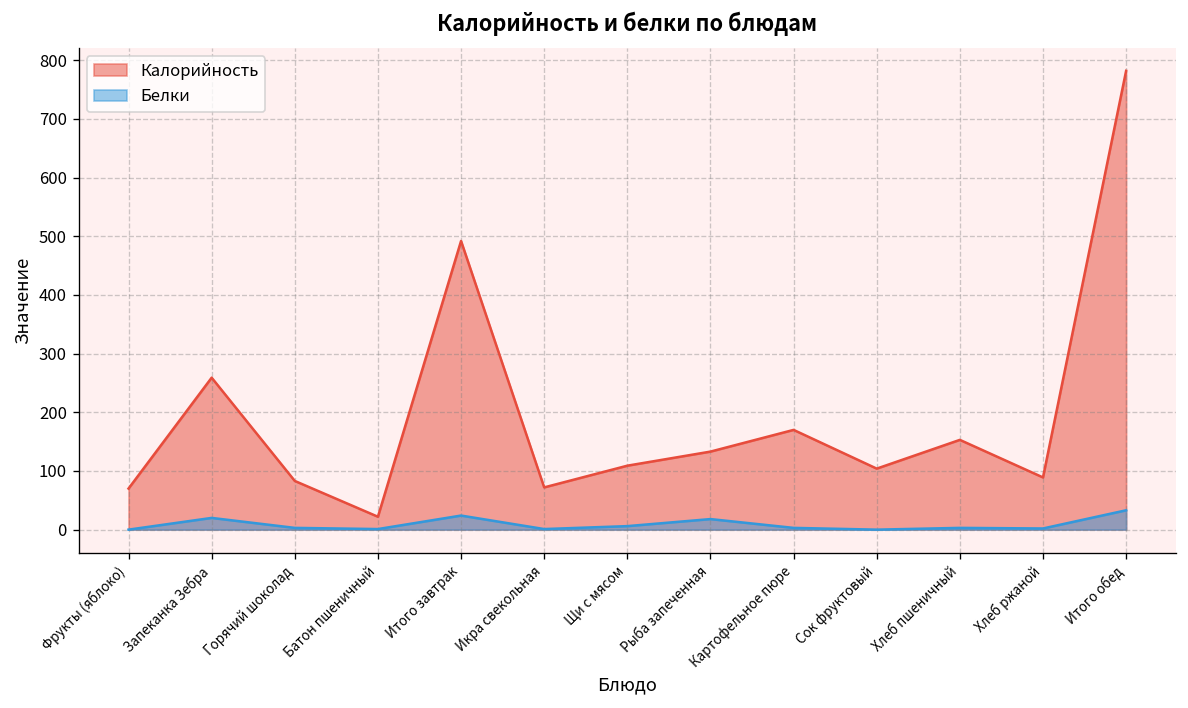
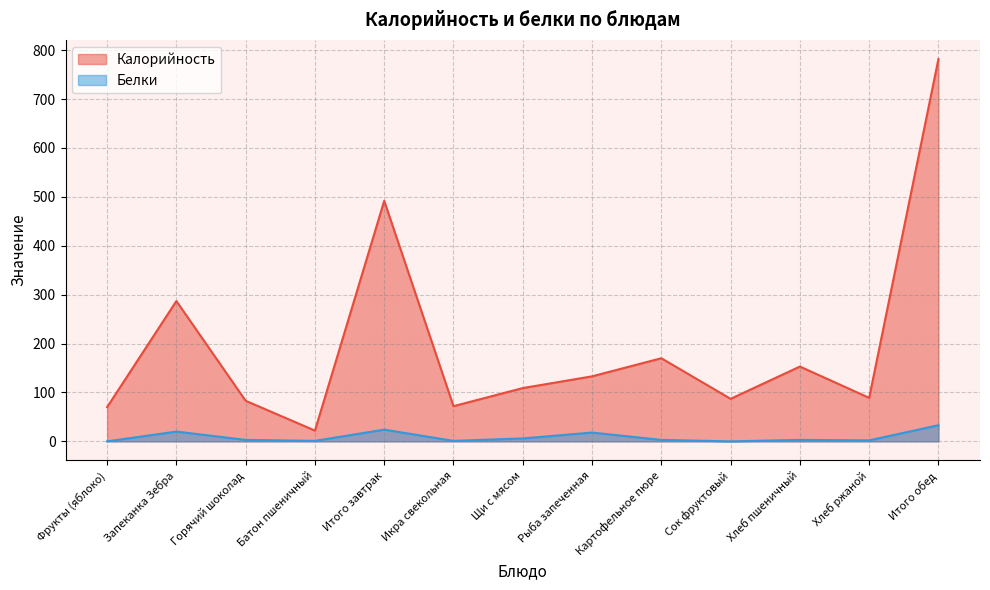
Калорийность, Запеканка Зебра: 260 -> 290
Калорийность, Сок фруктовый: 100 -> 90
